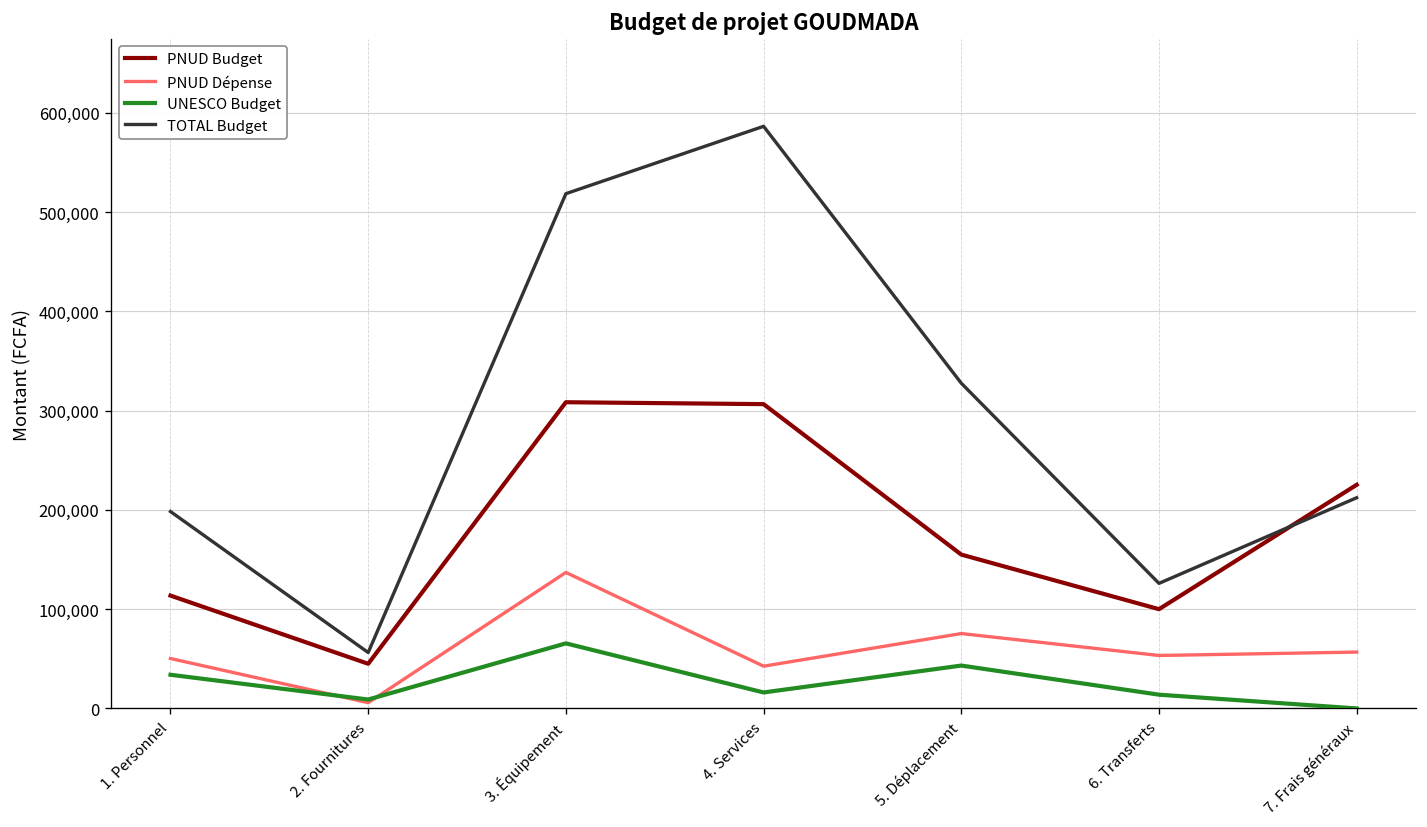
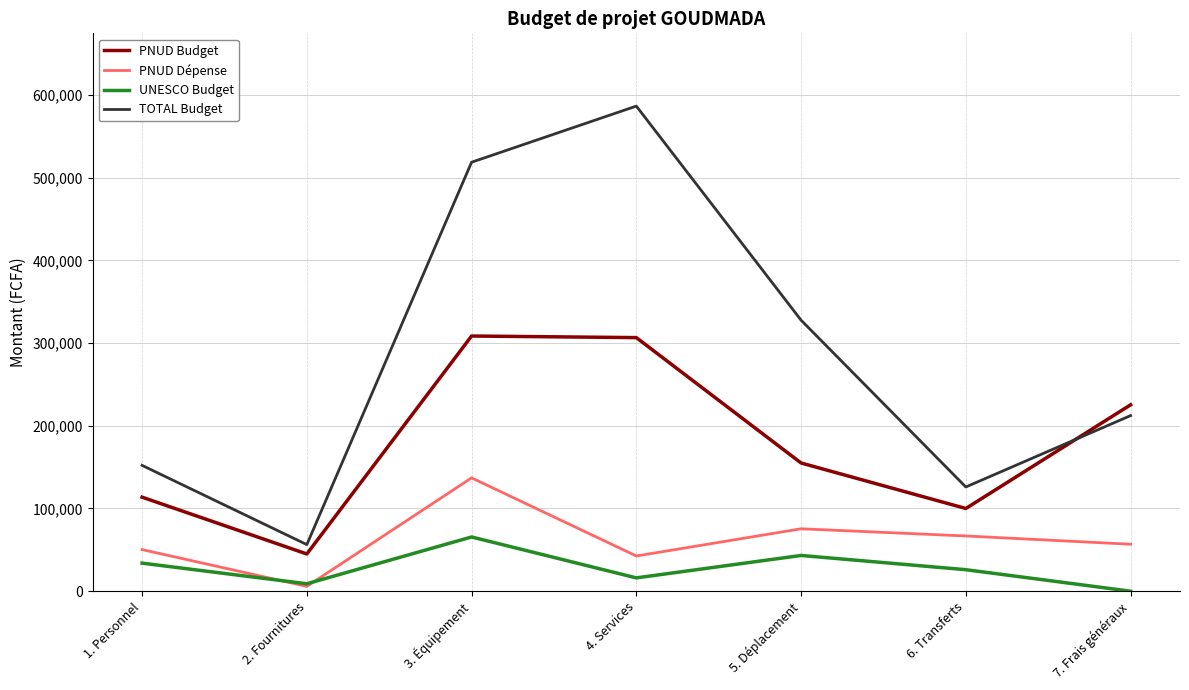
TOTAL Budget, 1. Personnel: 200,000 -> 150,000
PNUD Dépense, 6. Transferts: 50,000 -> 70,000
UNESCO Budget, 6. Transferts: 10,000 -> 30,000
